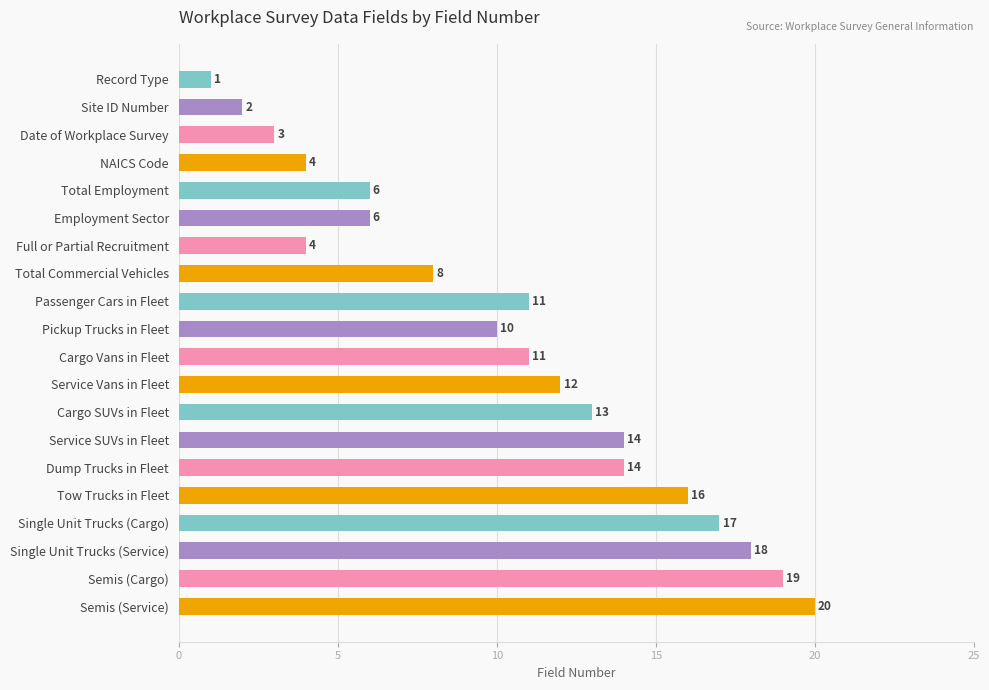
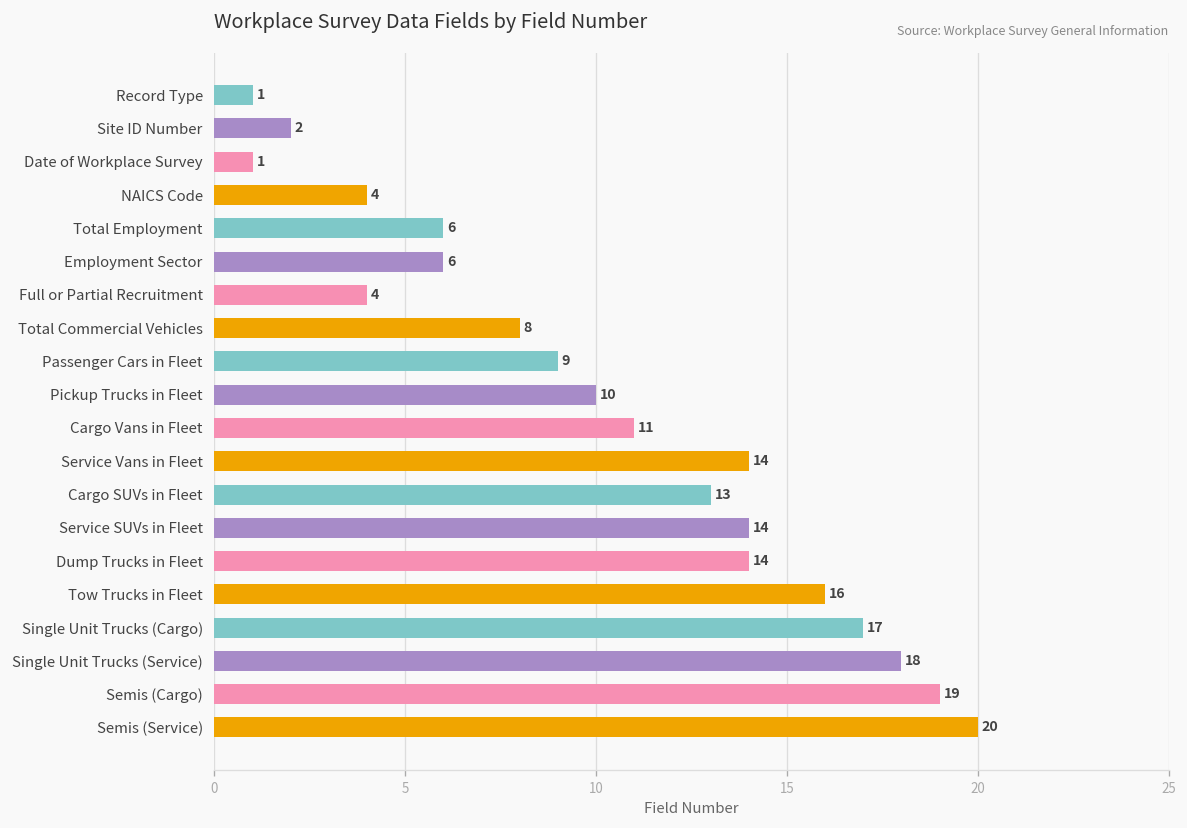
Date of Workplace Survey: 3 -> 1
Passenger Cars in Fleet: 11 -> 9
Service Vans in Fleet: 12 -> 14
